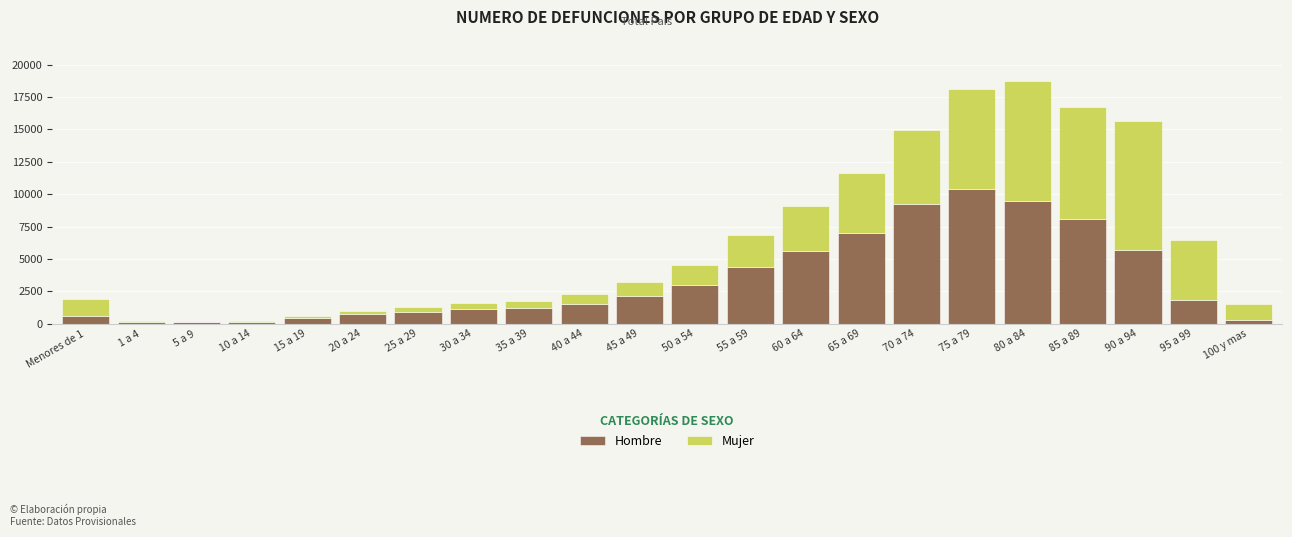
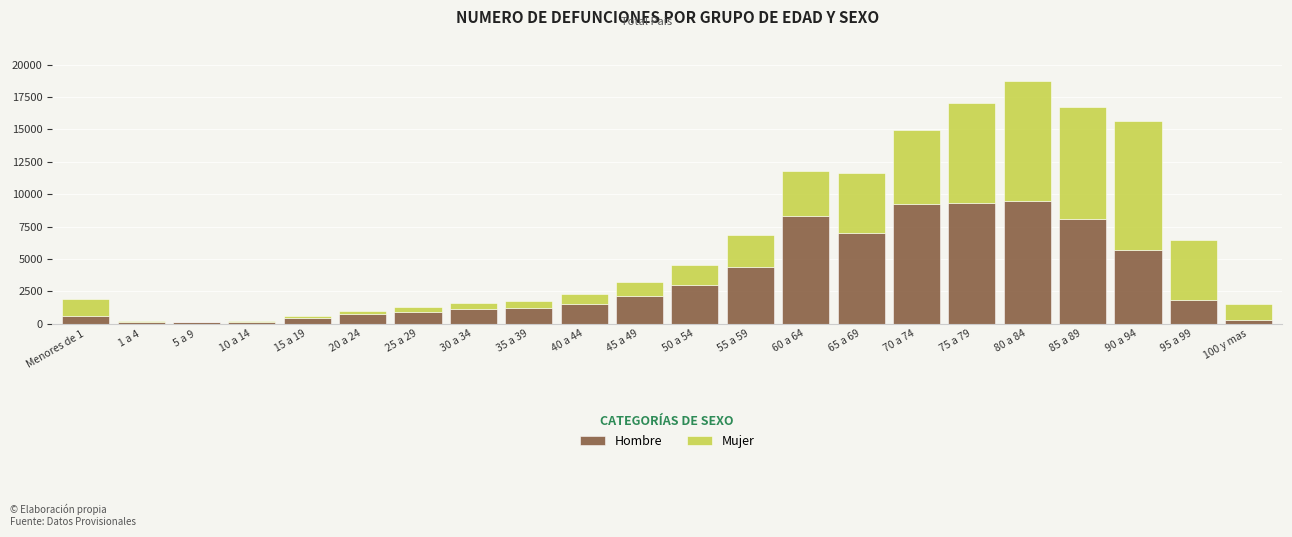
Hombre, 60 a 64: 5600 -> 8300
Hombre, 75 a 79: 10400 -> 9300
